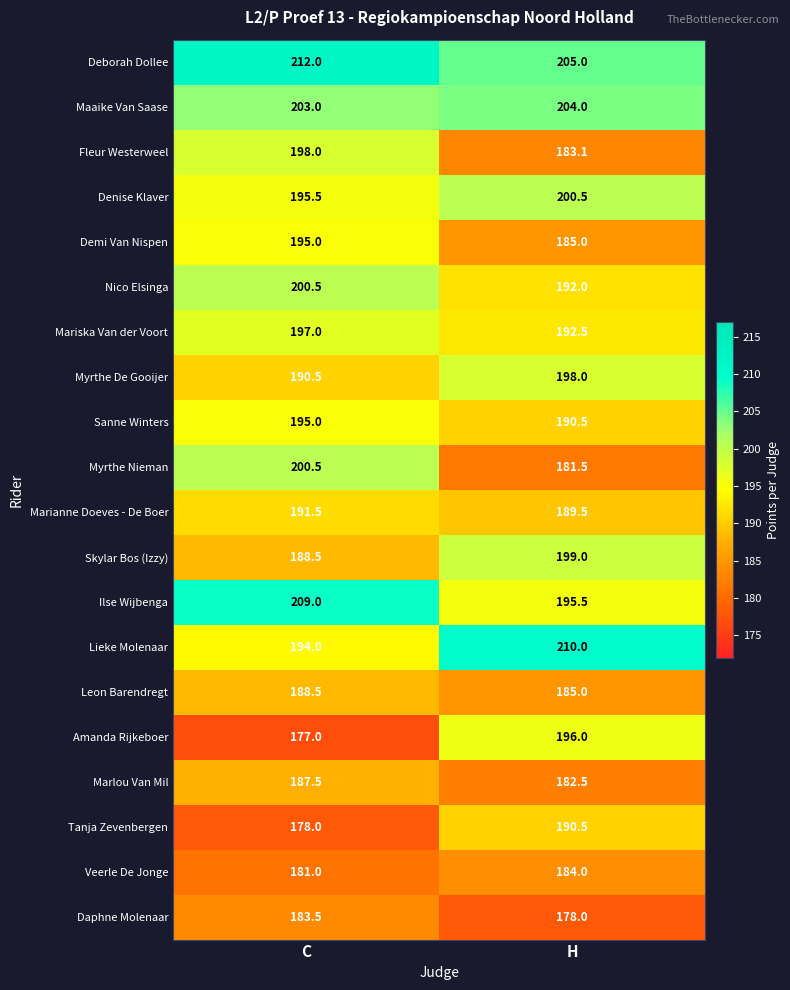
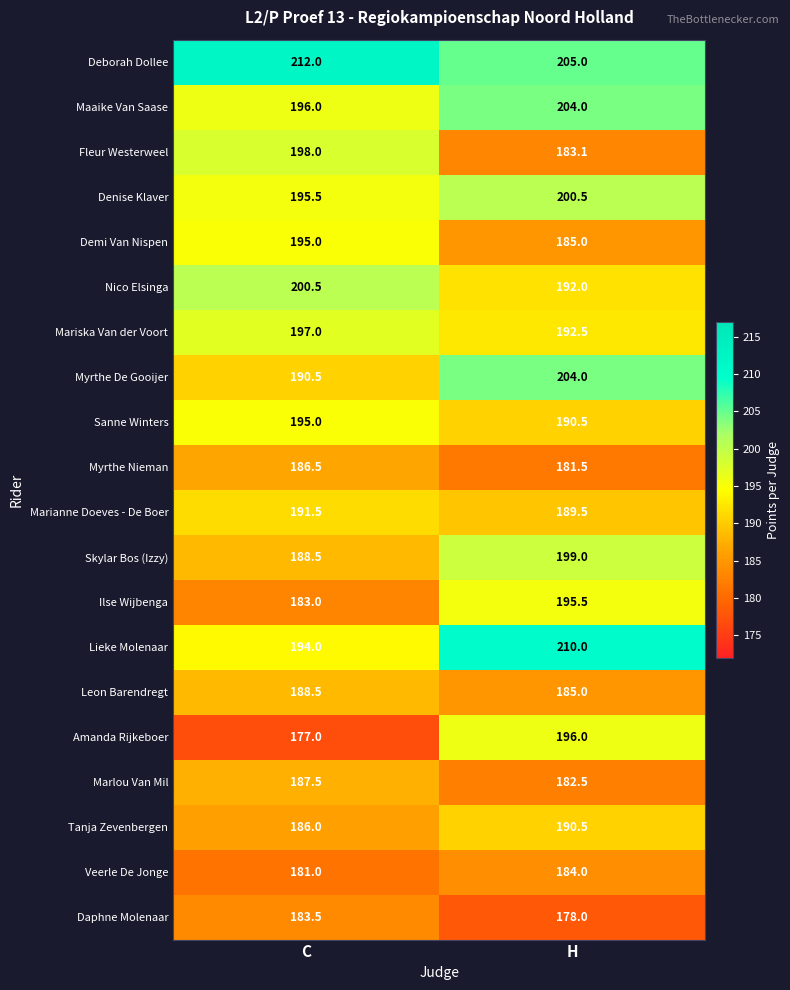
Maaike Van Saase, C: 203.0 -> 196.0
Myrthe De Gooijer, H: 198.0 -> 204.0
Myrthe Nieman, C: 200.5 -> 186.5
Ilse Wijbenga, C: 209.0 -> 183.0
Tanja Zevenbergen, C: 178.0 -> 186.0
